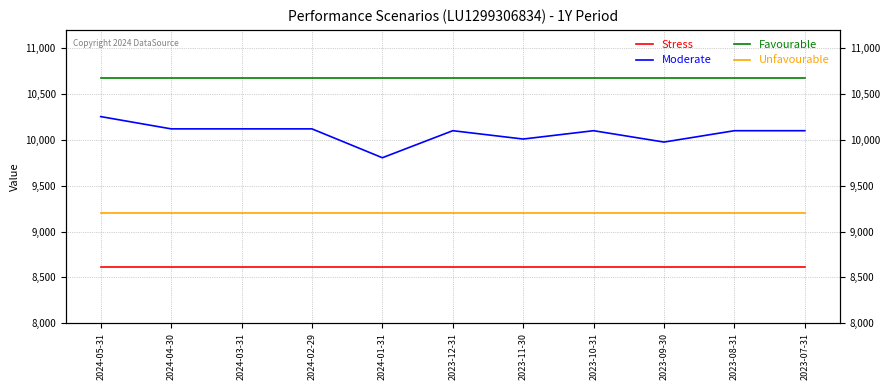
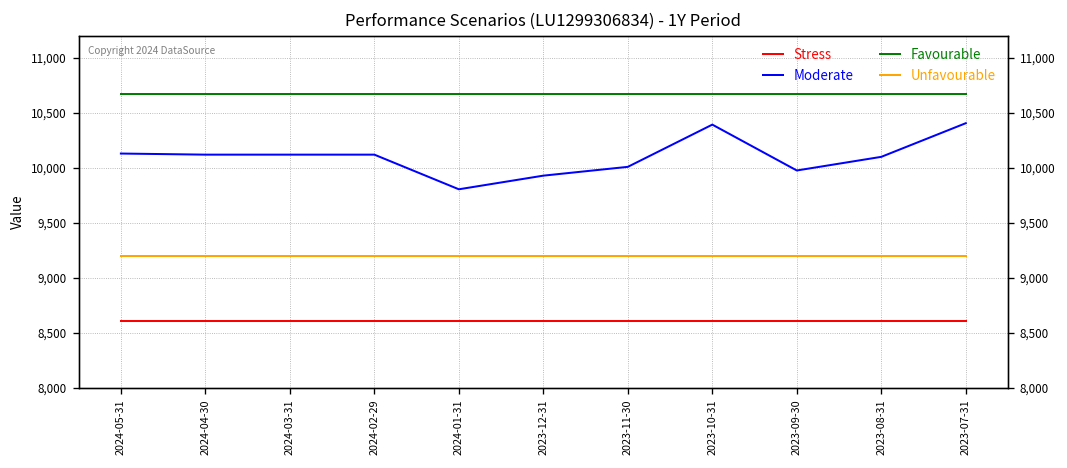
Moderate, 2024-05-31: 10,300 -> 10,100
Moderate, 2023-12-31: 10,100 -> 9,900
Moderate, 2023-10-31: 10,100 -> 10,400
Moderate, 2023-07-31: 10,100 -> 10,400
